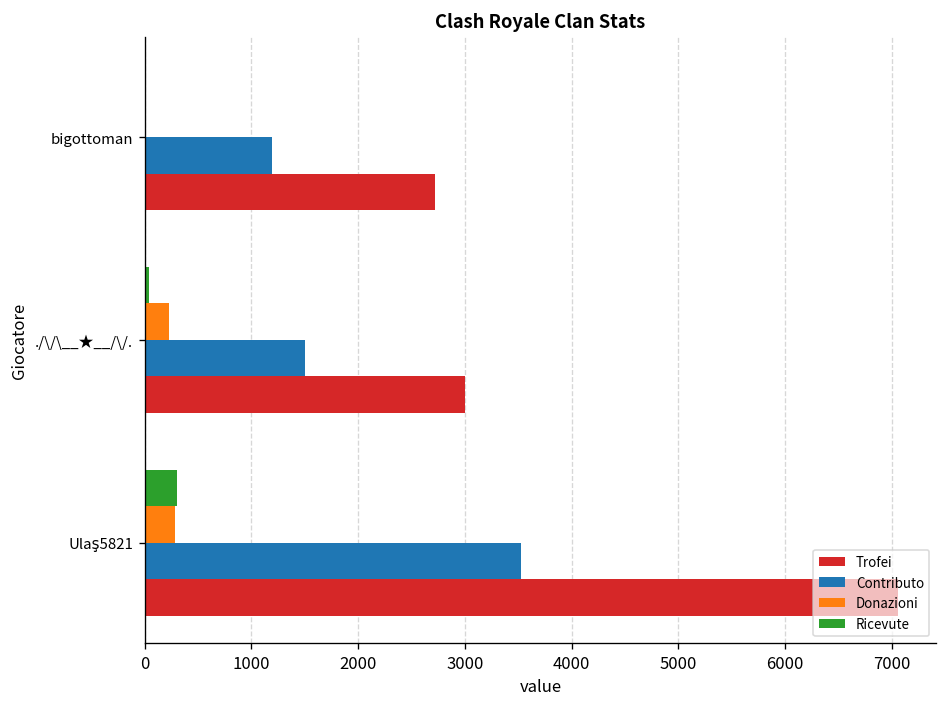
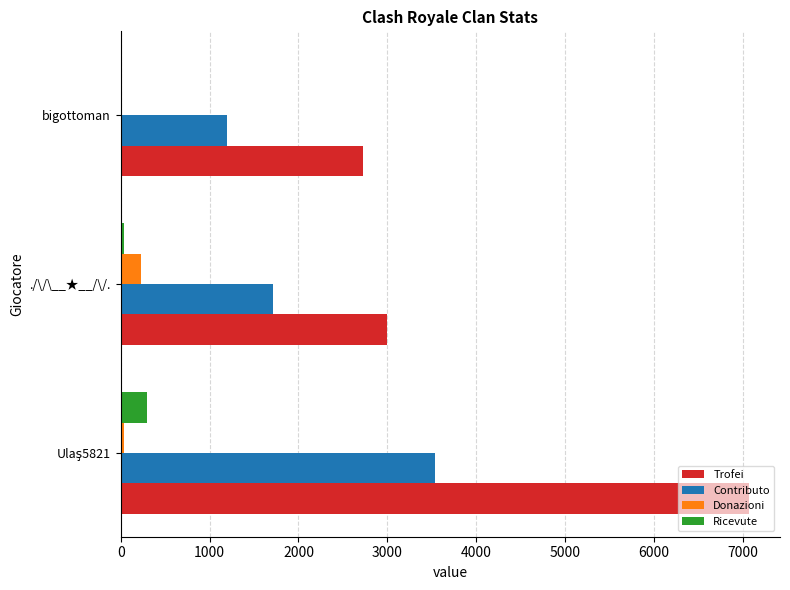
Contributo, ./\/\__★__/\/.: 1500 -> 1700
Donazioni, Ulaş5821: 300 -> 0
